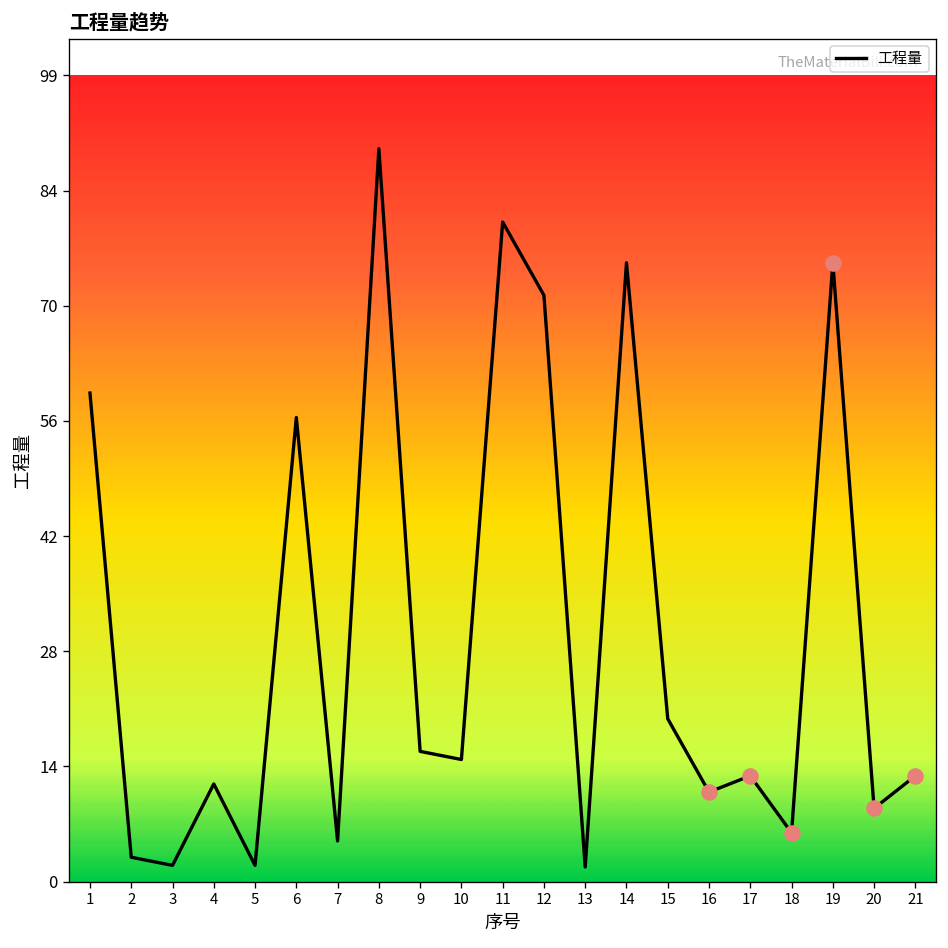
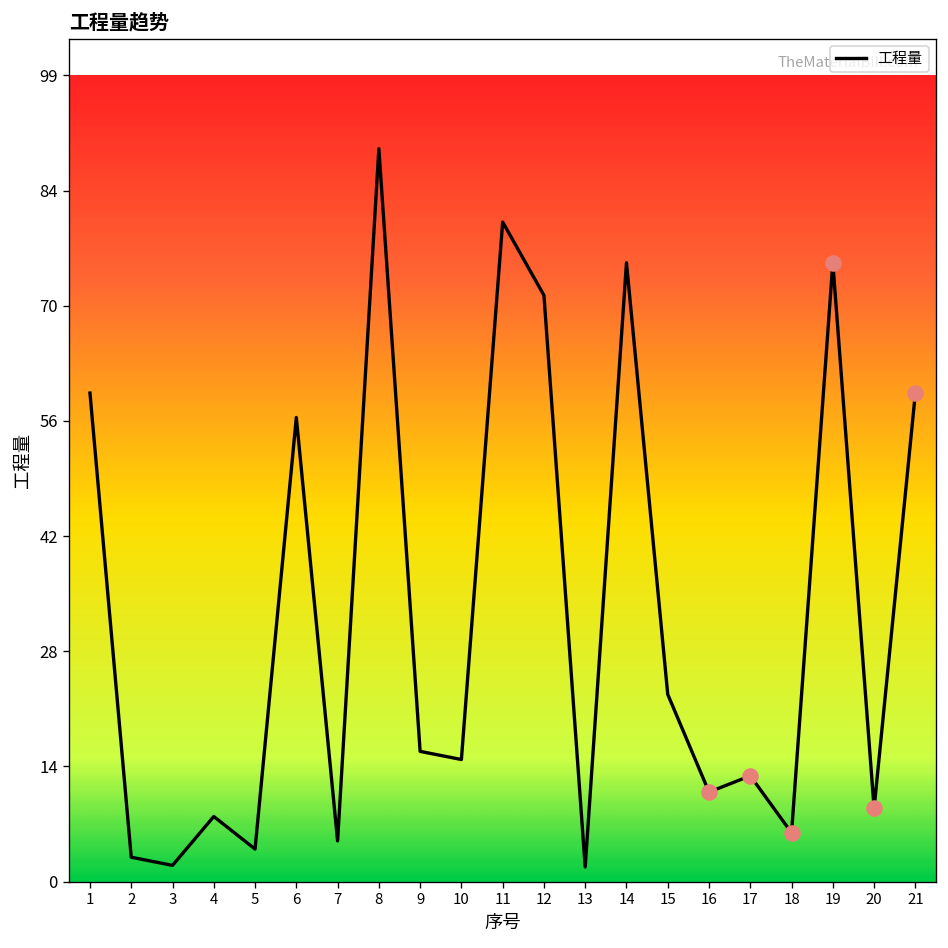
工程量, 4: 12 -> 8
工程量, 5: 2 -> 4
工程量, 15: 20 -> 23
工程量, 21: 13 -> 60
